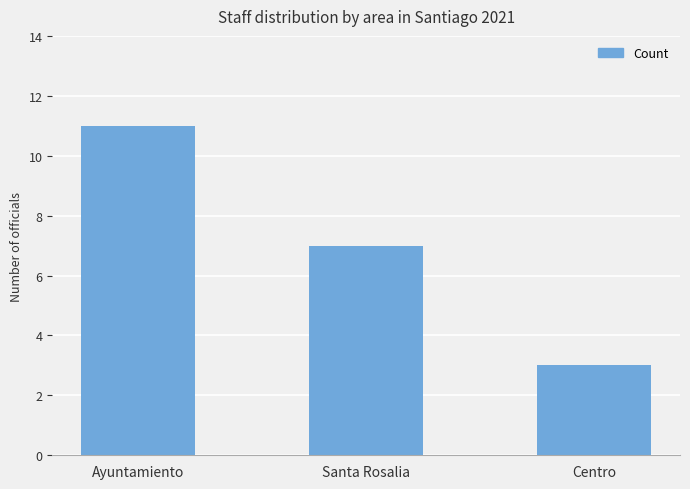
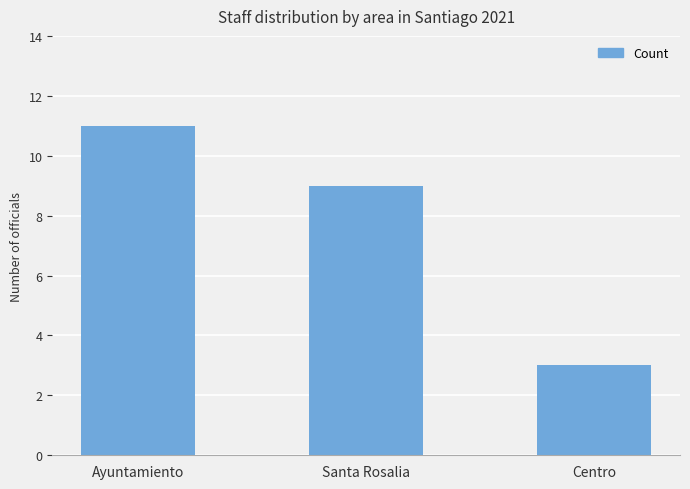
Santa Rosalia: 7 -> 9
